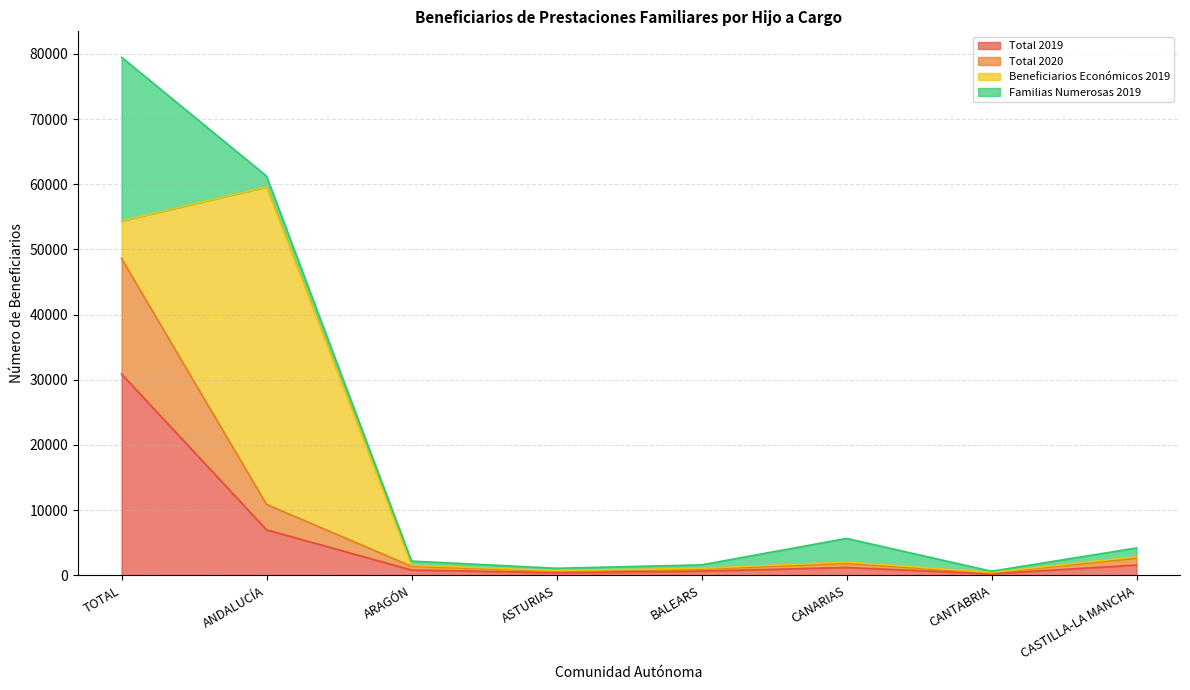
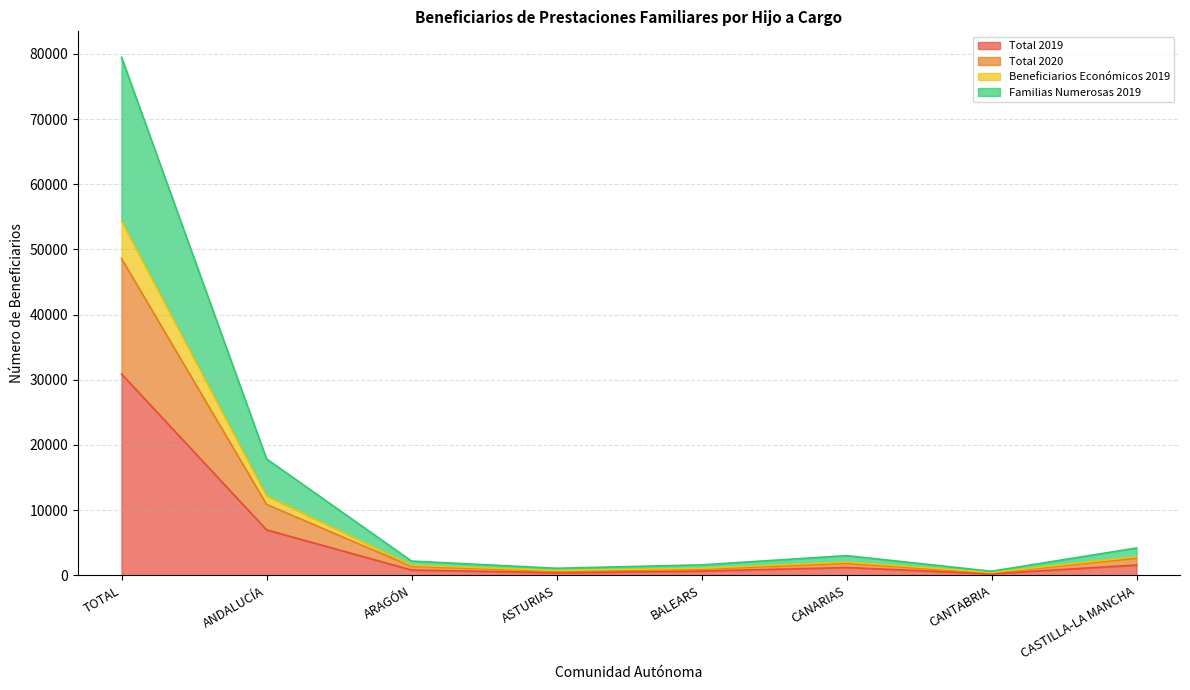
Beneficiarios Económicos 2019, ANDALUCÍA: 49000 -> 1000
Familias Numerosas 2019, ANDALUCÍA: 2000 -> 6000
Familias Numerosas 2019, CANARIAS: 4000 -> 1000
